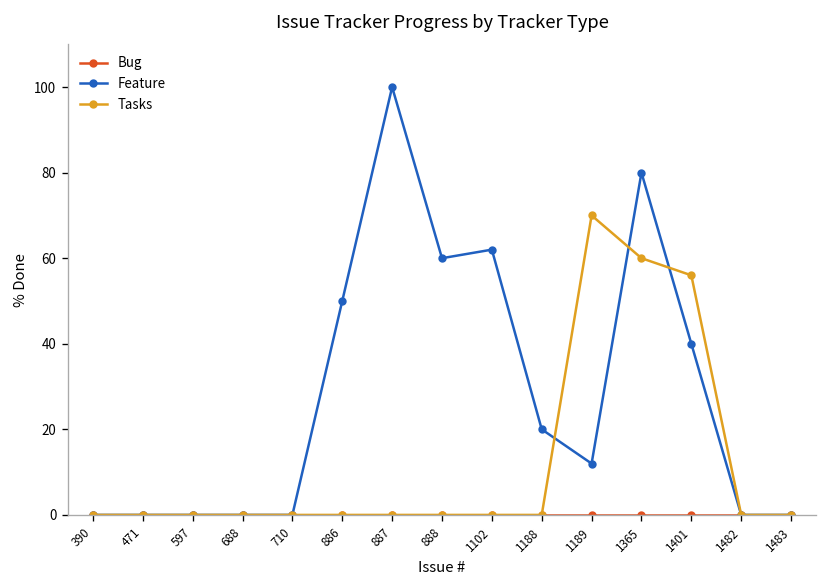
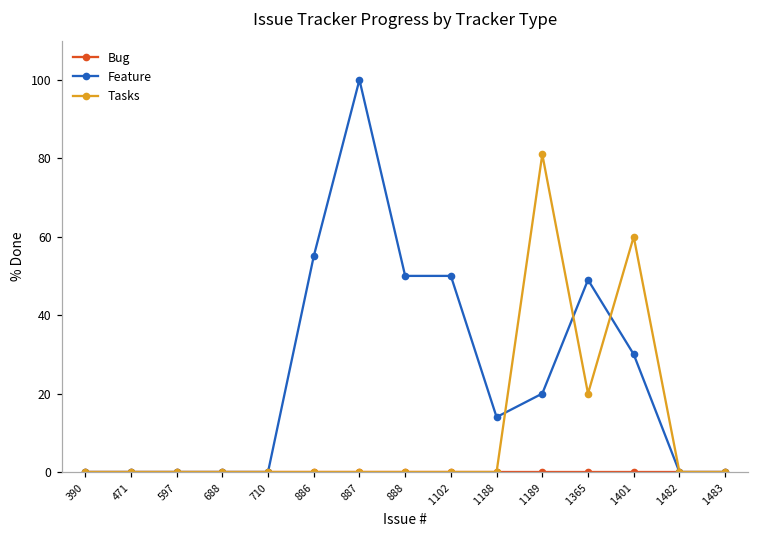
Feature, 886: 50 -> 55
Feature, 888: 60 -> 50
Feature, 1102: 62 -> 50
Feature, 1188: 20 -> 14
Feature, 1189: 12 -> 20
Tasks, 1189: 70 -> 81
Feature, 1365: 80 -> 49
Tasks, 1365: 60 -> 20
Feature, 1401: 40 -> 30
Tasks, 1401: 56 -> 60
